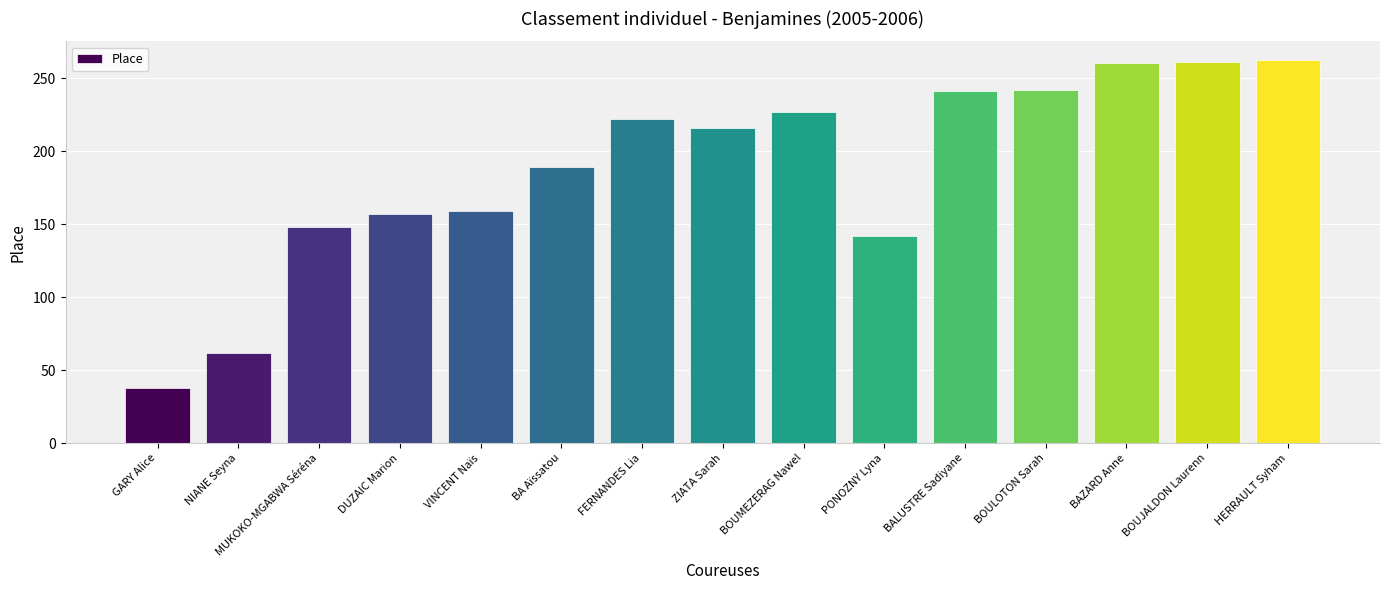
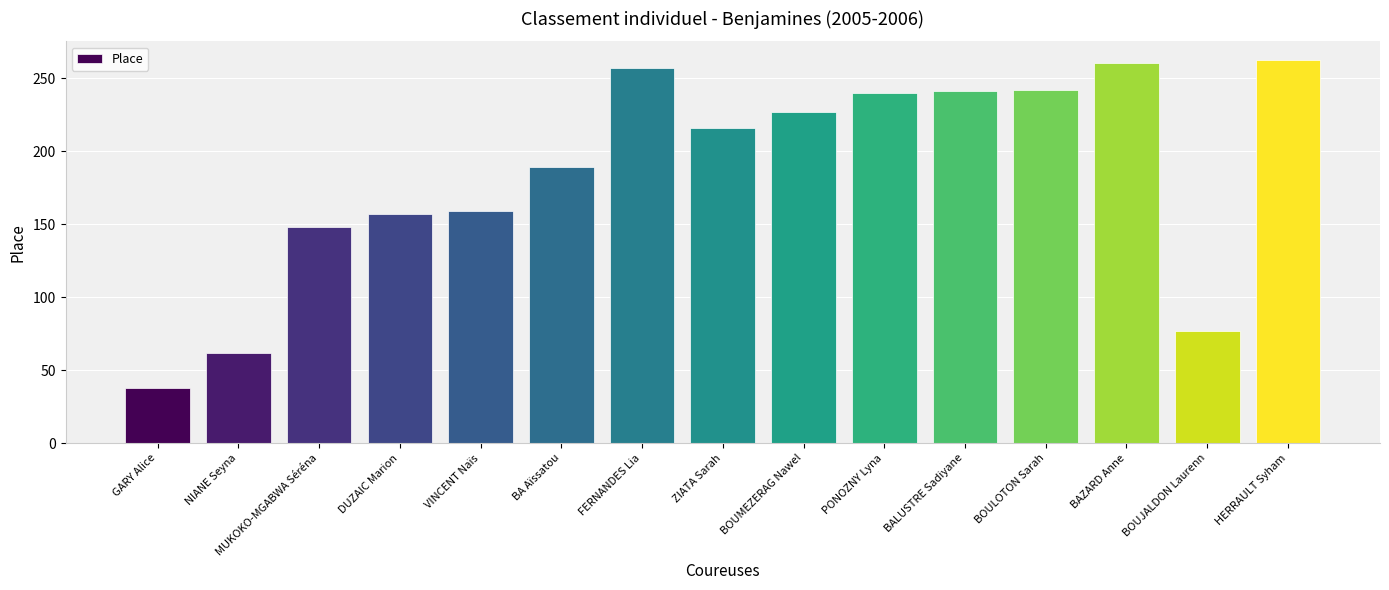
FERNANDES Lia: 222 -> 257
PONOZNY Lyna: 142 -> 240
BOUJALDON Laurenn: 261 -> 77
